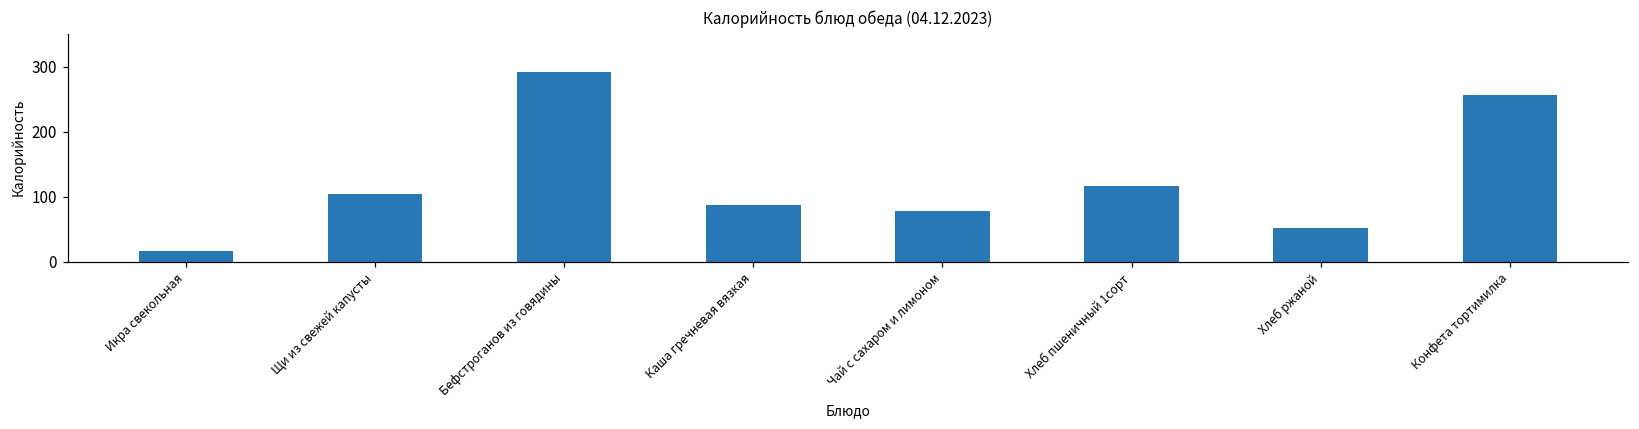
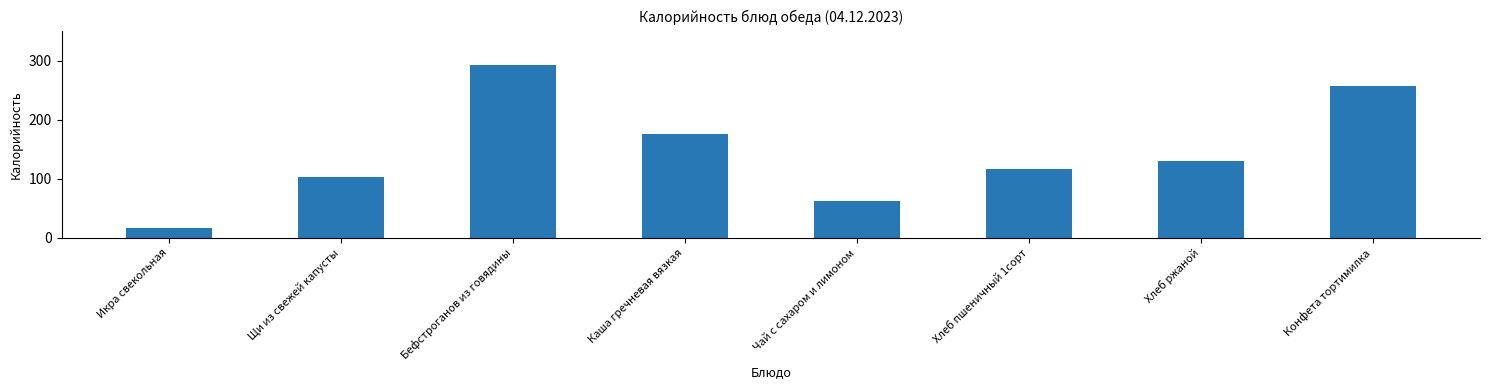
Каша гречневая вязкая: 90 -> 180
Чай с сахаром и лимоном: 80 -> 60
Хлеб ржаной: 50 -> 130
